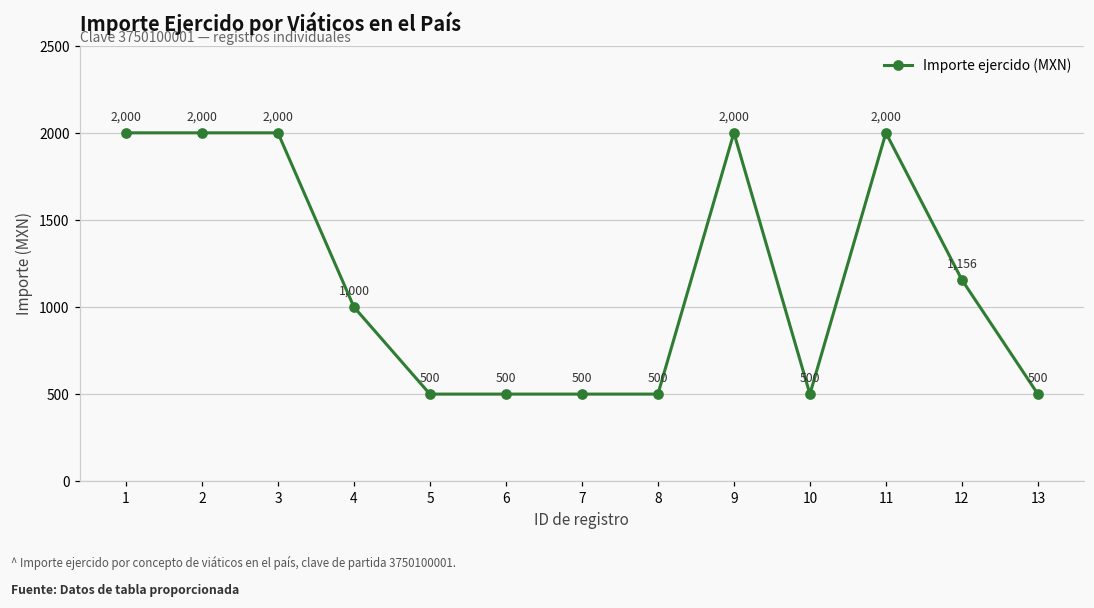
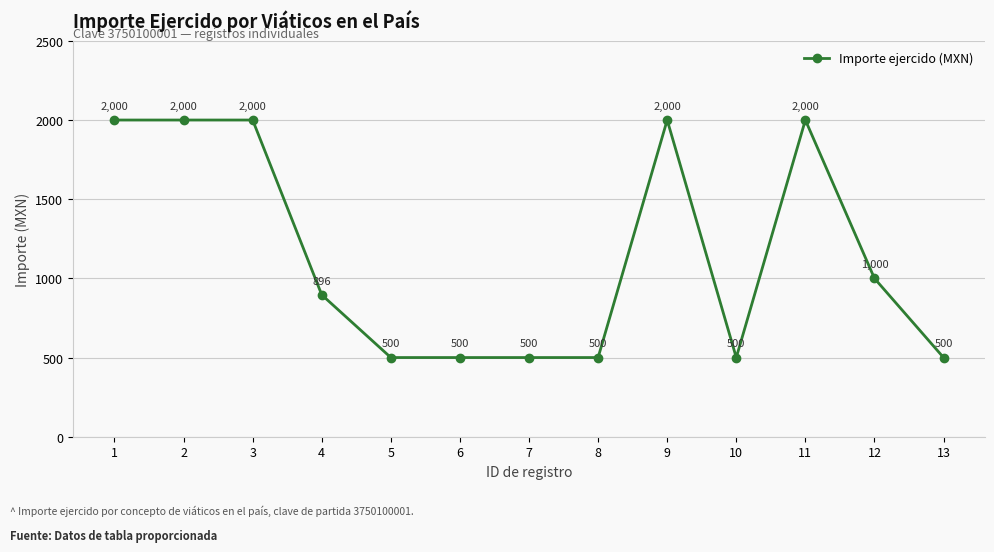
4: 1,000 -> 896
12: 1,156 -> 1,000
